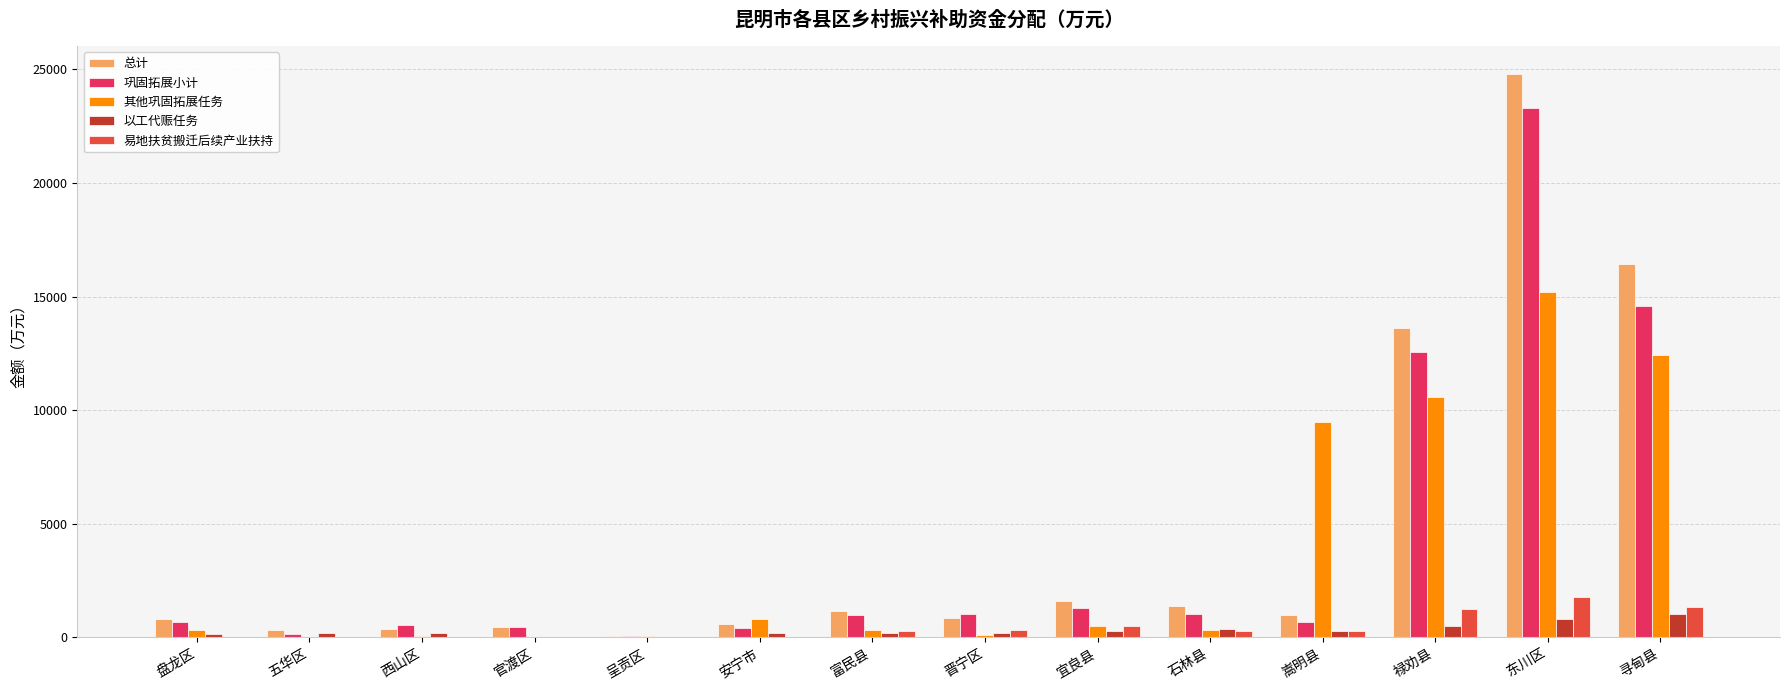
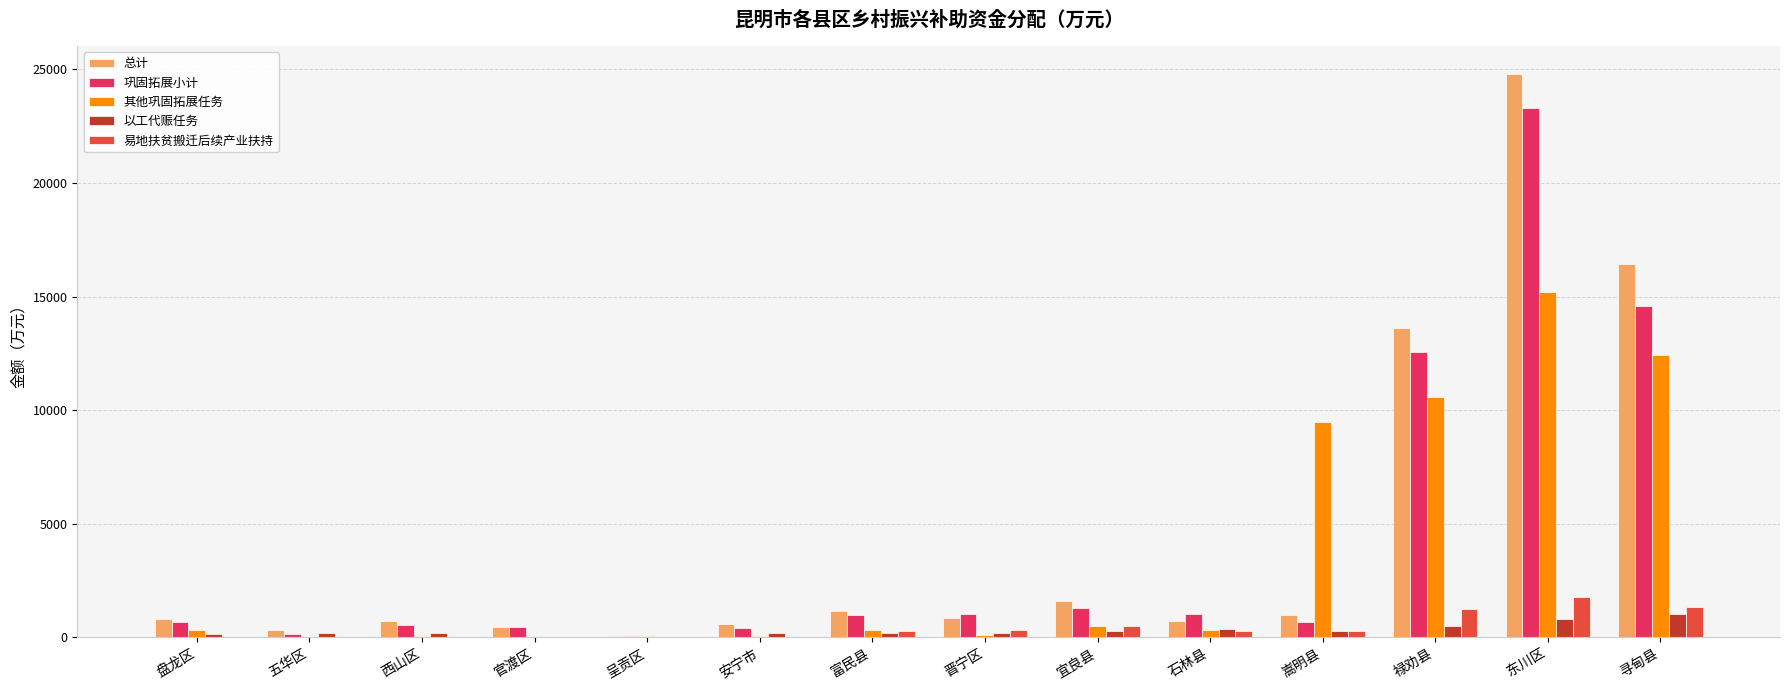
总计, 西山区: 400 -> 700
其他巩固拓展任务, 安宁市: 800 -> 100
总计, 石林县: 1400 -> 700
